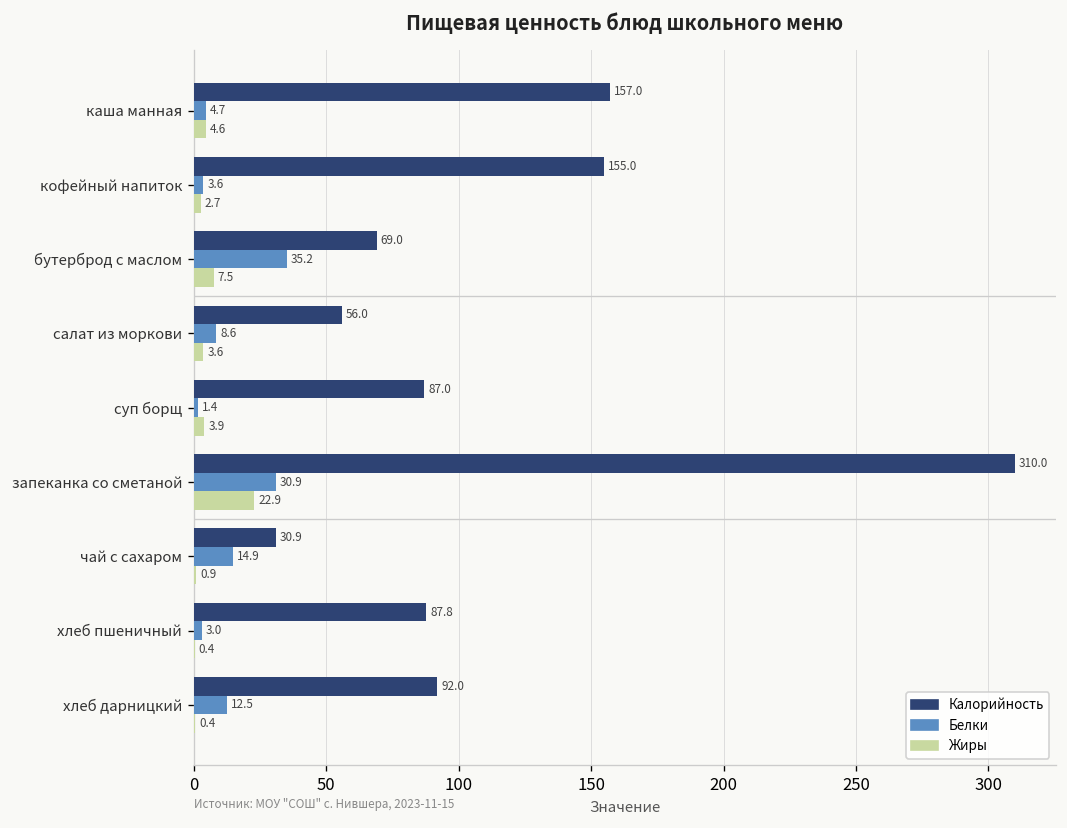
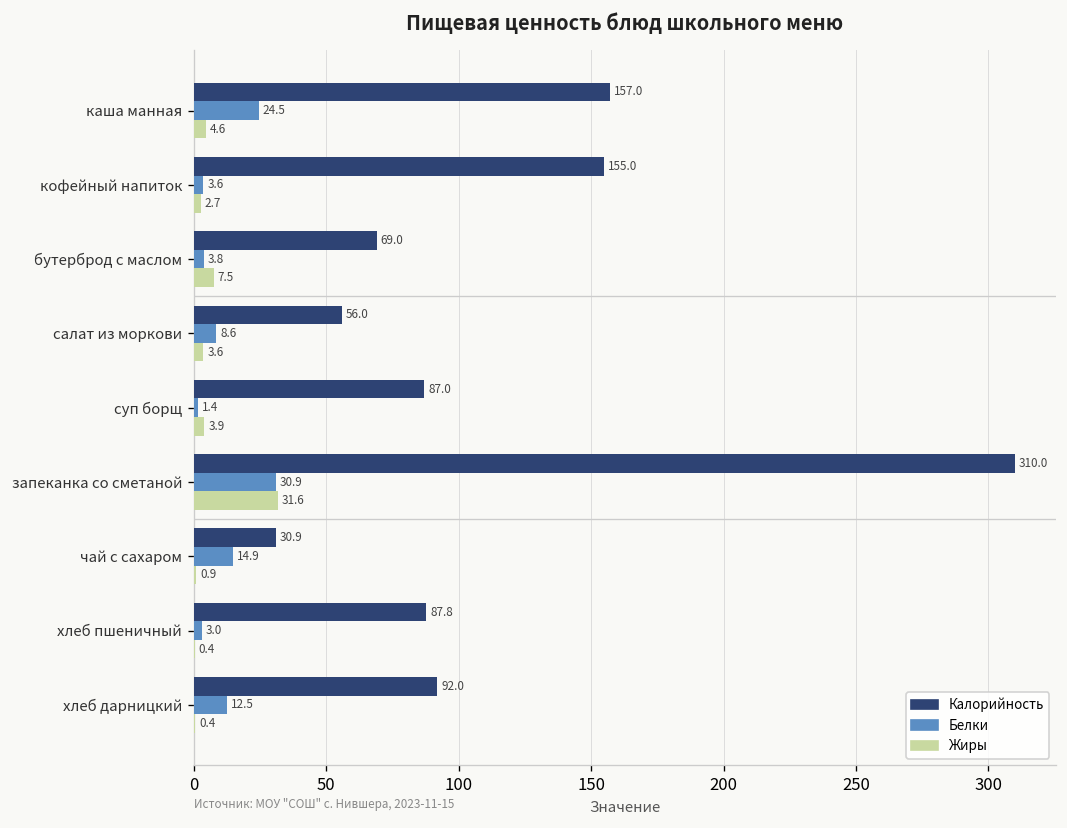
Белки, каша манная: 4.7 -> 24.5
Белки, бутерброд с маслом: 35.2 -> 3.8
Жиры, запеканка со сметаной: 22.9 -> 31.6
